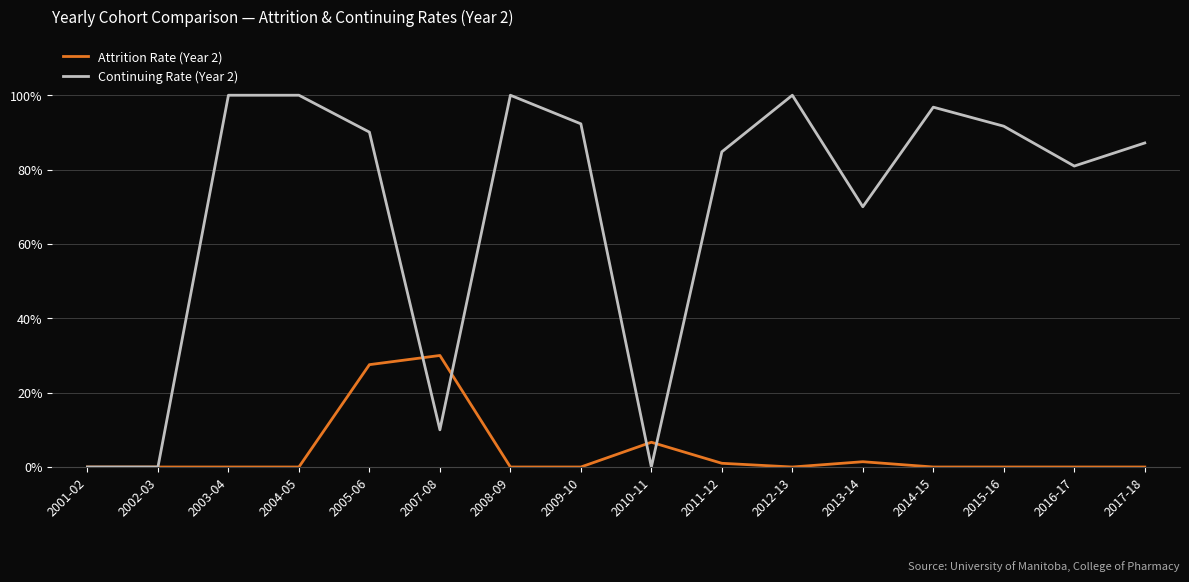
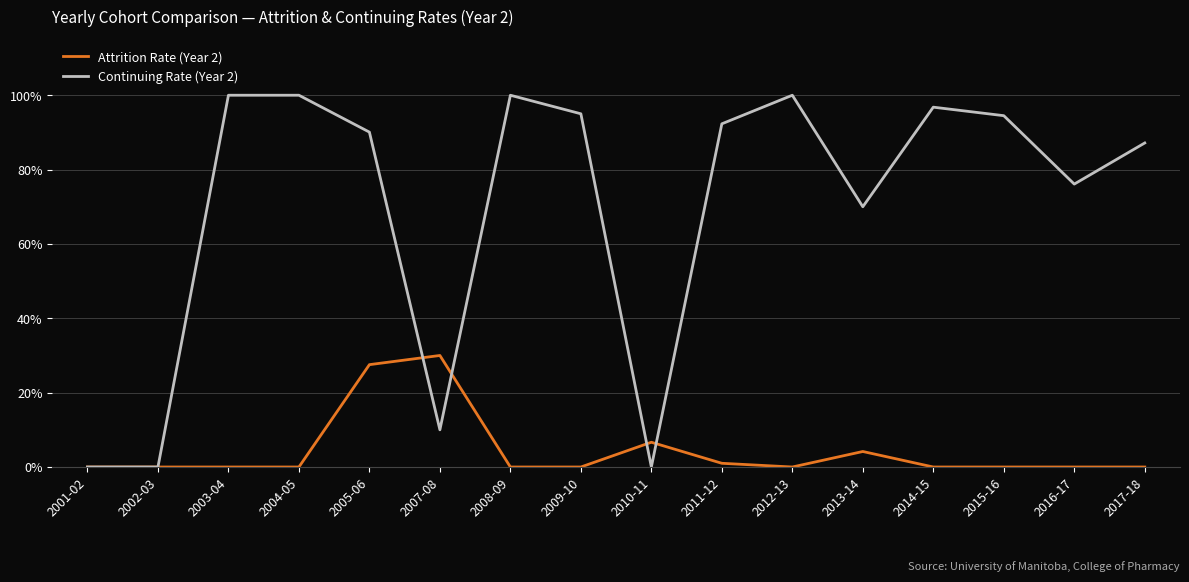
Continuing Rate (Year 2), 2009-10: 92% -> 95%
Continuing Rate (Year 2), 2011-12: 85% -> 92%
Attrition Rate (Year 2), 2013-14: 1% -> 4%
Continuing Rate (Year 2), 2015-16: 92% -> 95%
Continuing Rate (Year 2), 2016-17: 81% -> 76%
